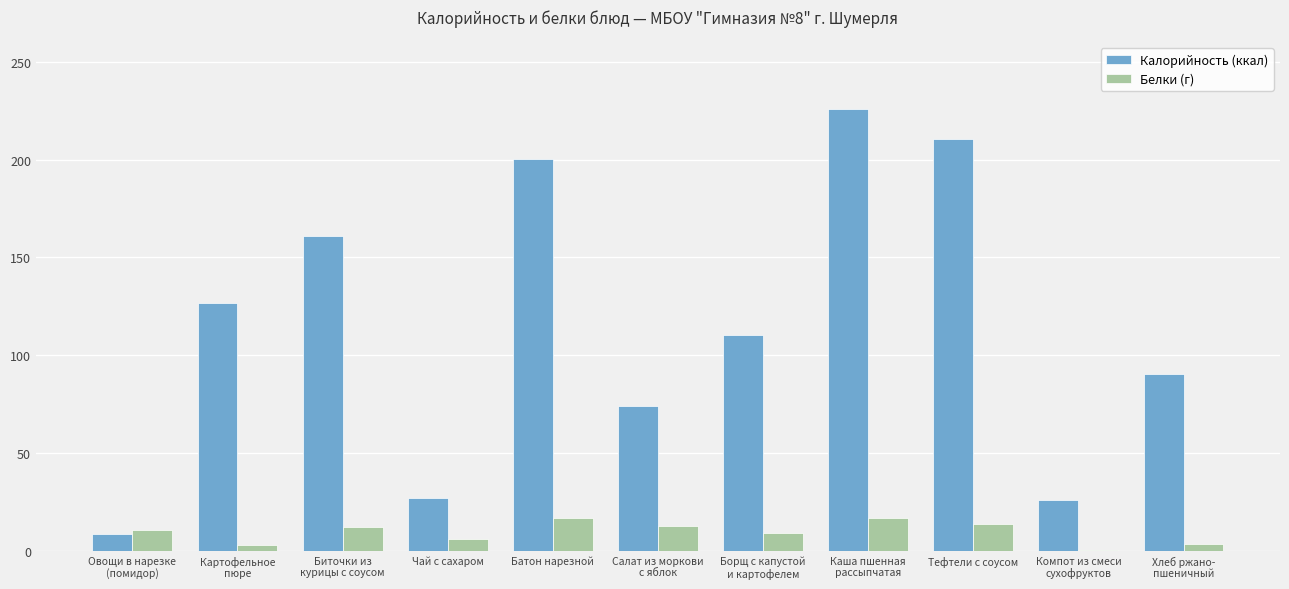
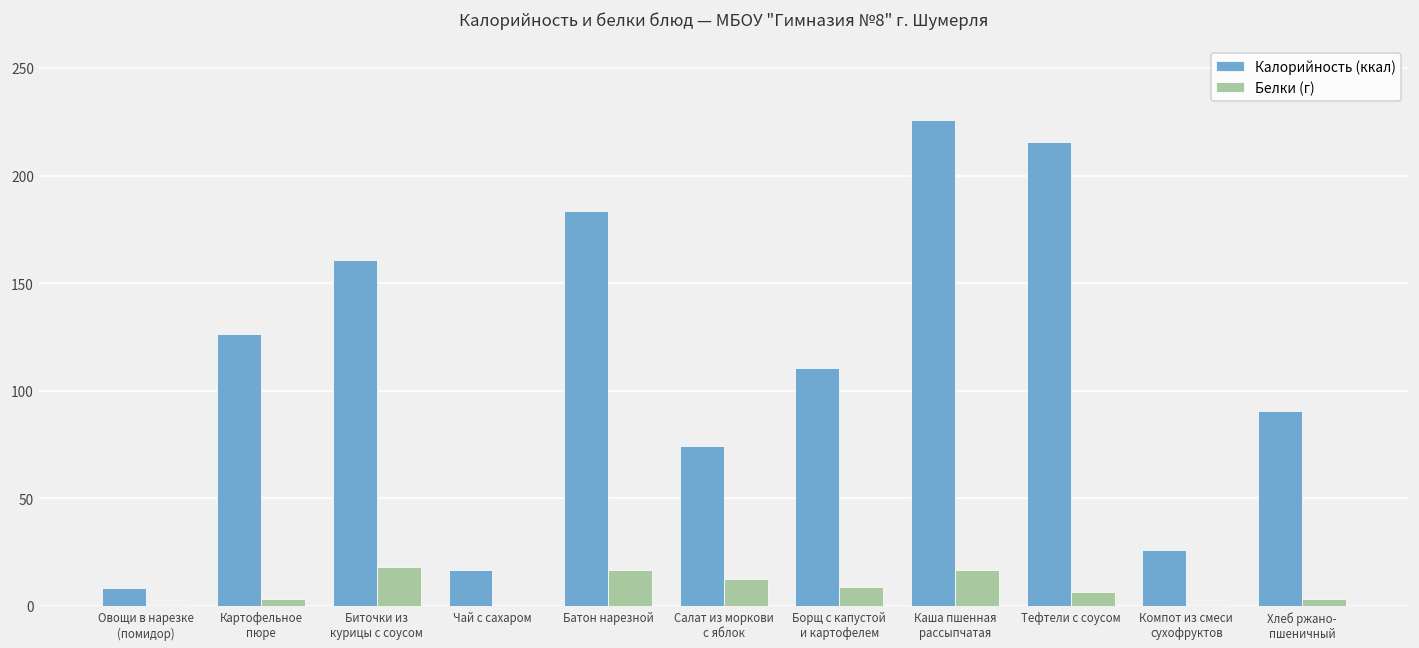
Белки (г), Овощи в нарезке (помидор): 11 -> 1
Белки (г), Биточки из курицы с соусом: 12 -> 18
Калорийность (ккал), Чай с сахаром: 27 -> 17
Белки (г), Чай с сахаром: 6 -> 0
Калорийность (ккал), Батон нарезной: 200 -> 183
Калорийность (ккал), Тефтели с соусом: 211 -> 216
Белки (г), Тефтели с соусом: 14 -> 6
